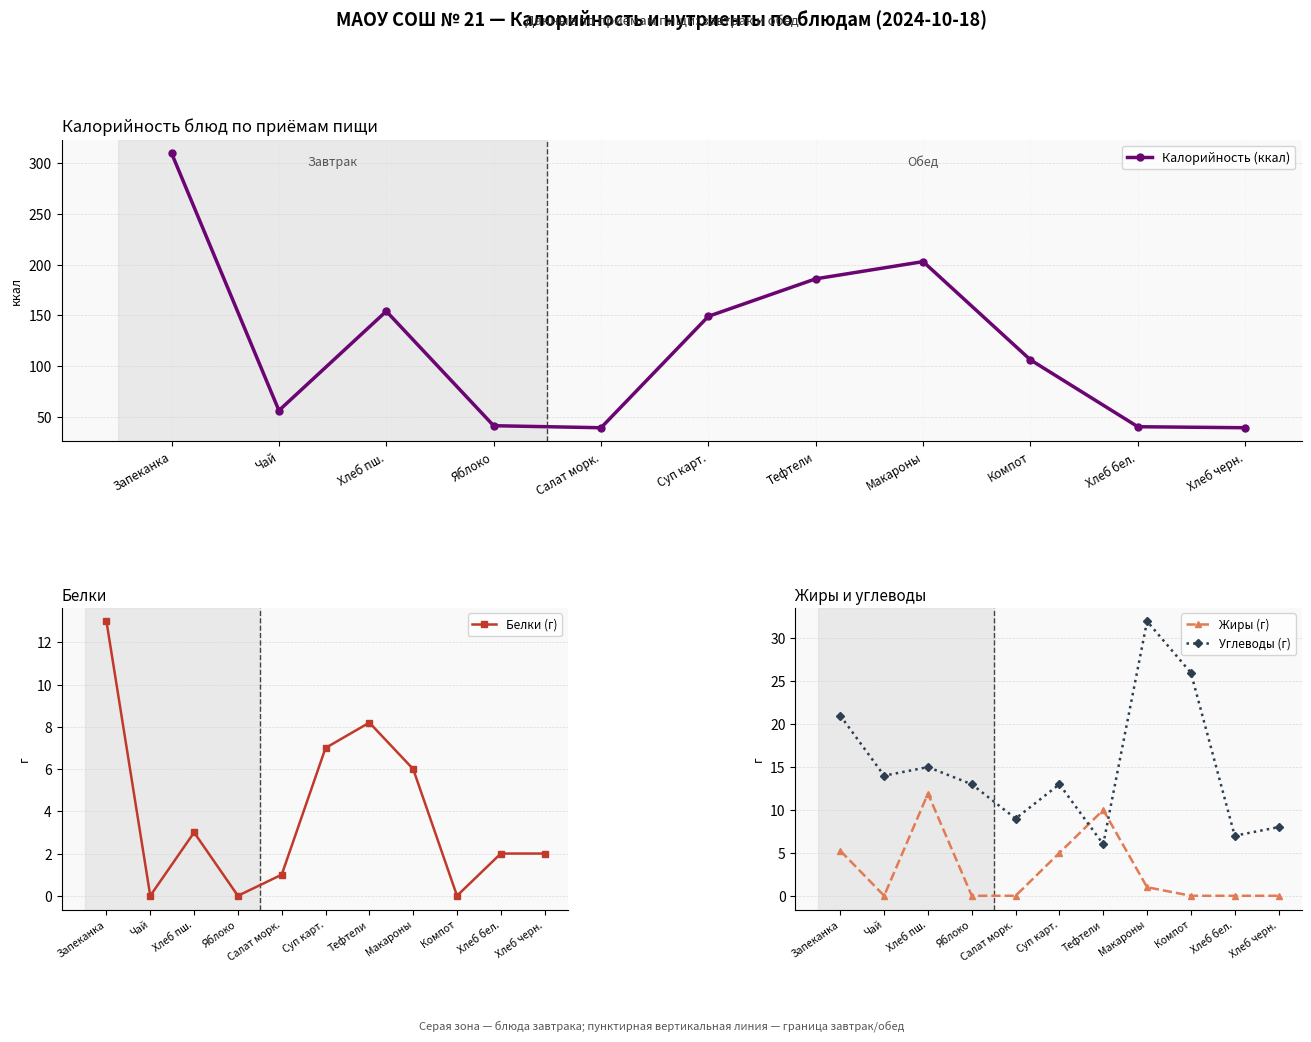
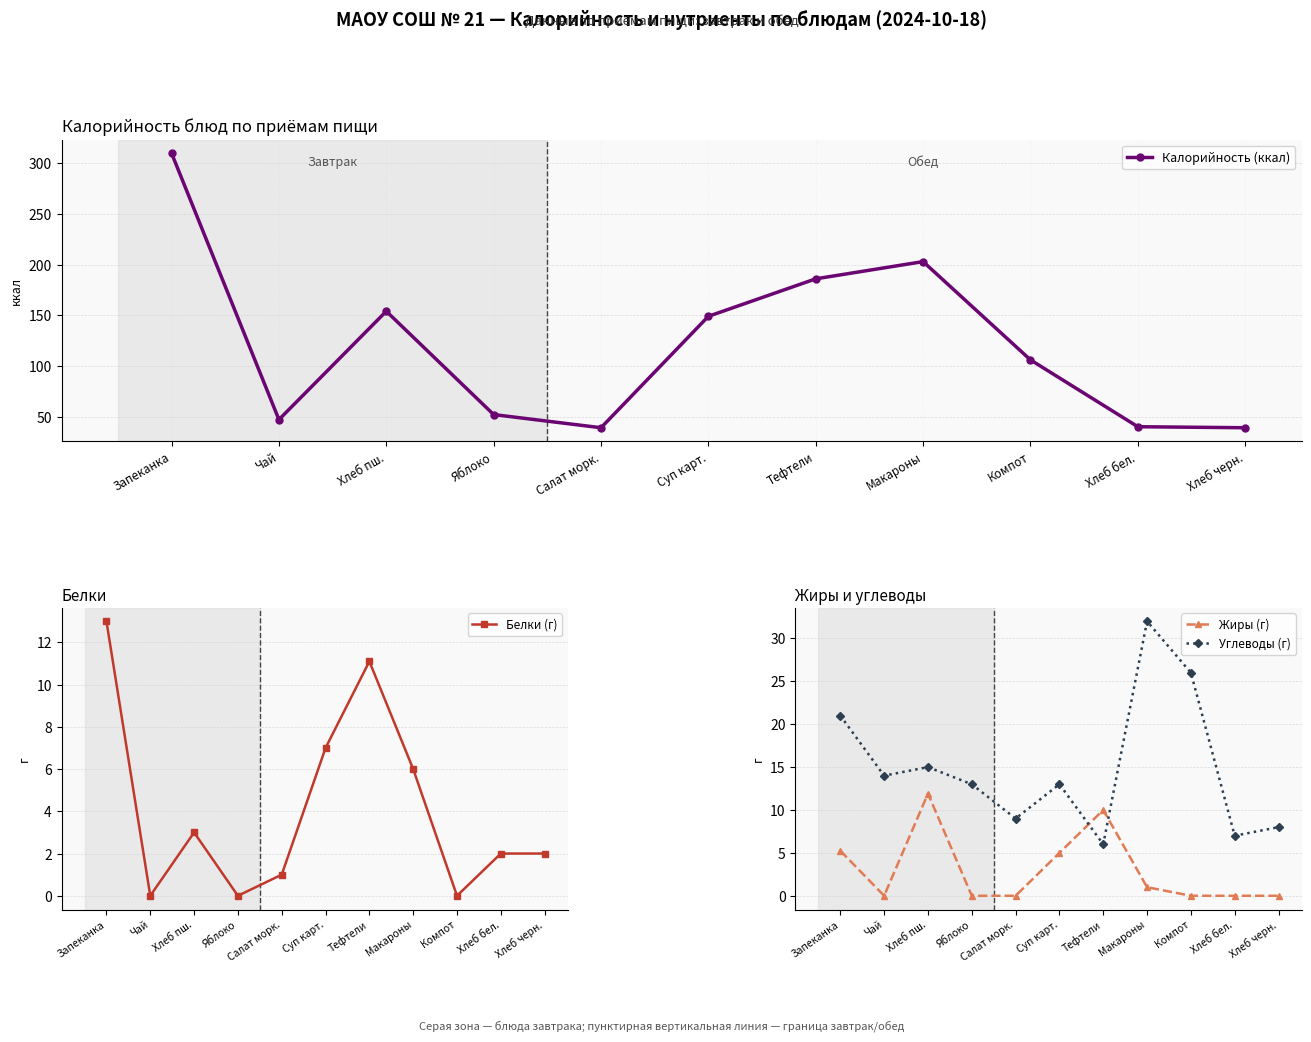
Калорийность блюд по приёмам пищи, Чай: 56 -> 47
Калорийность блюд по приёмам пищи, Яблоко: 41 -> 52
Белки, Тефтели: 8.2 -> 11.1
